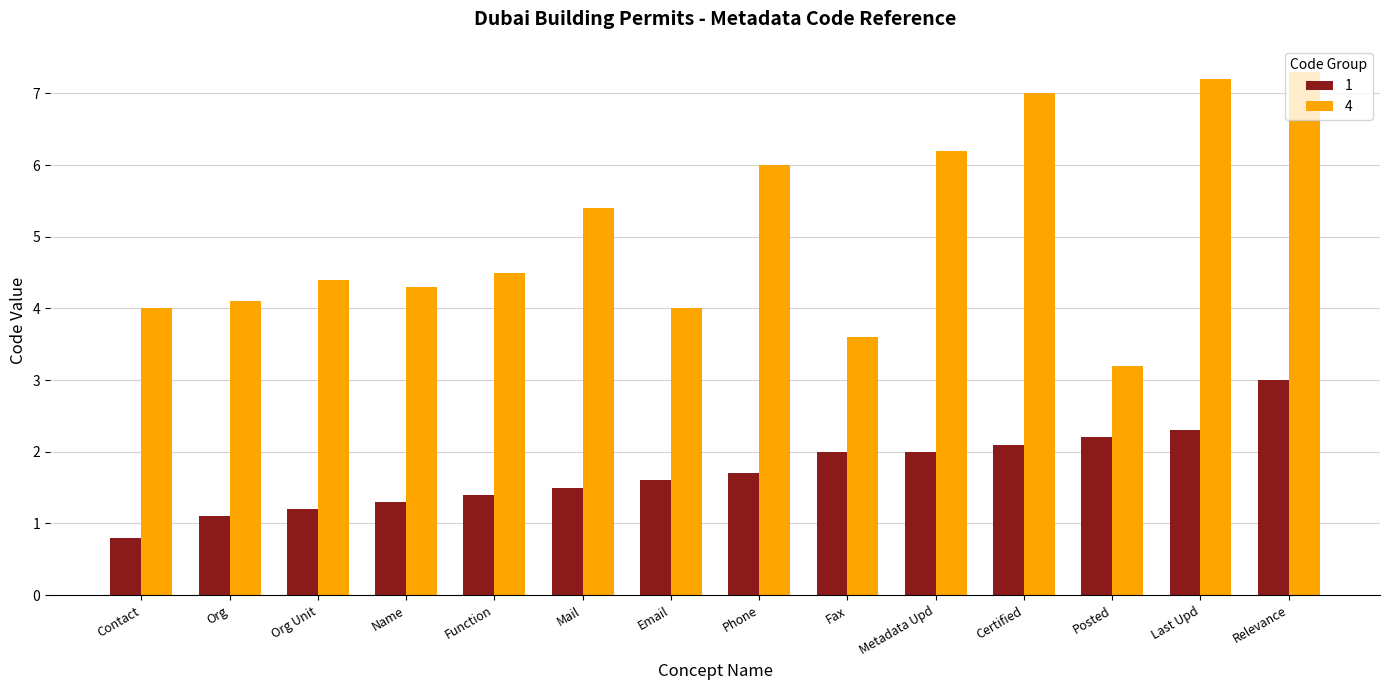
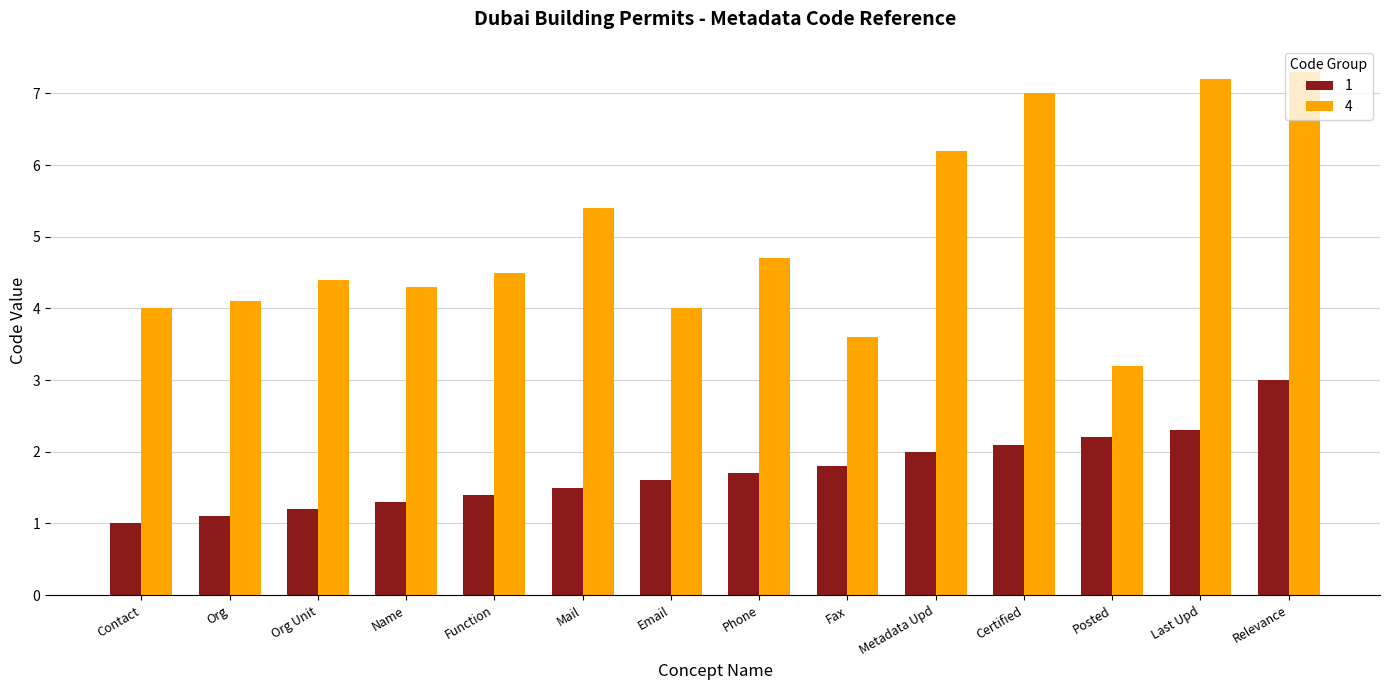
1, Contact: 0.8 -> 1.0
4, Phone: 6.0 -> 4.7
1, Fax: 2.0 -> 1.8
